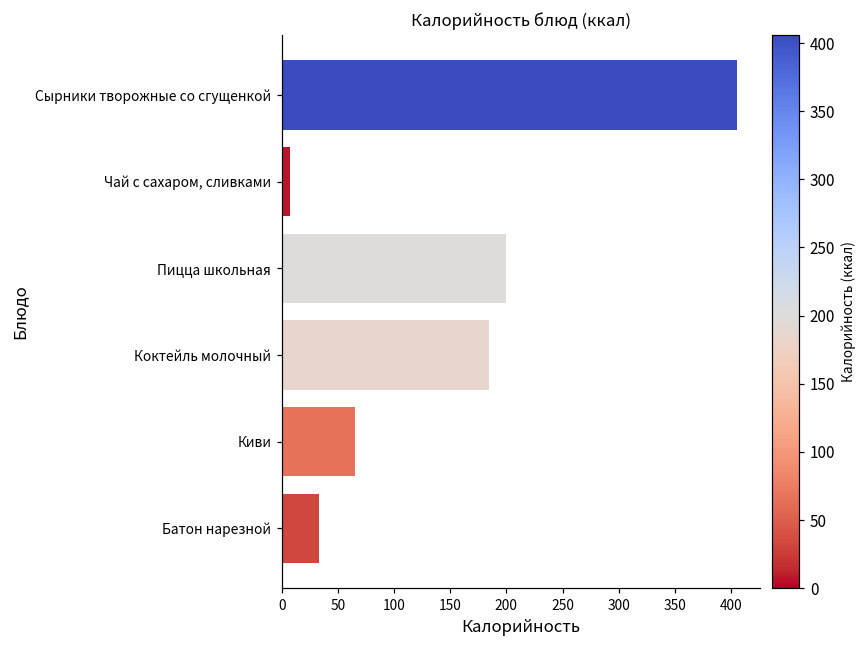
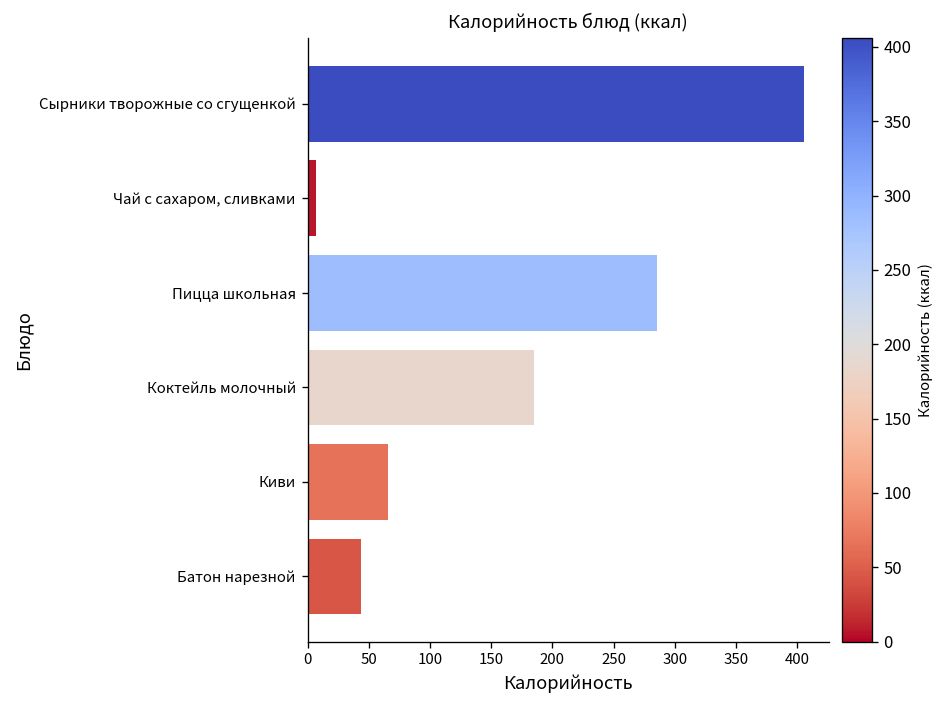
Пицца школьная: 200 -> 285
Батон нарезной: 33 -> 43
